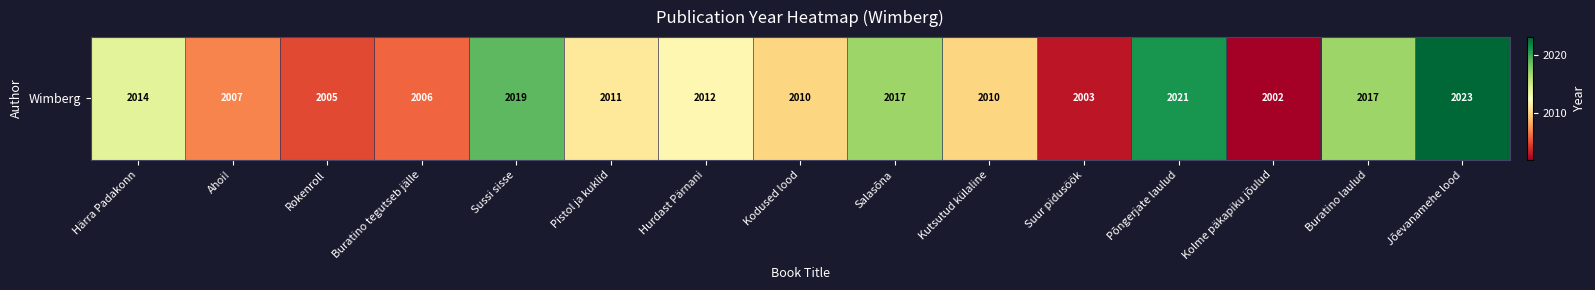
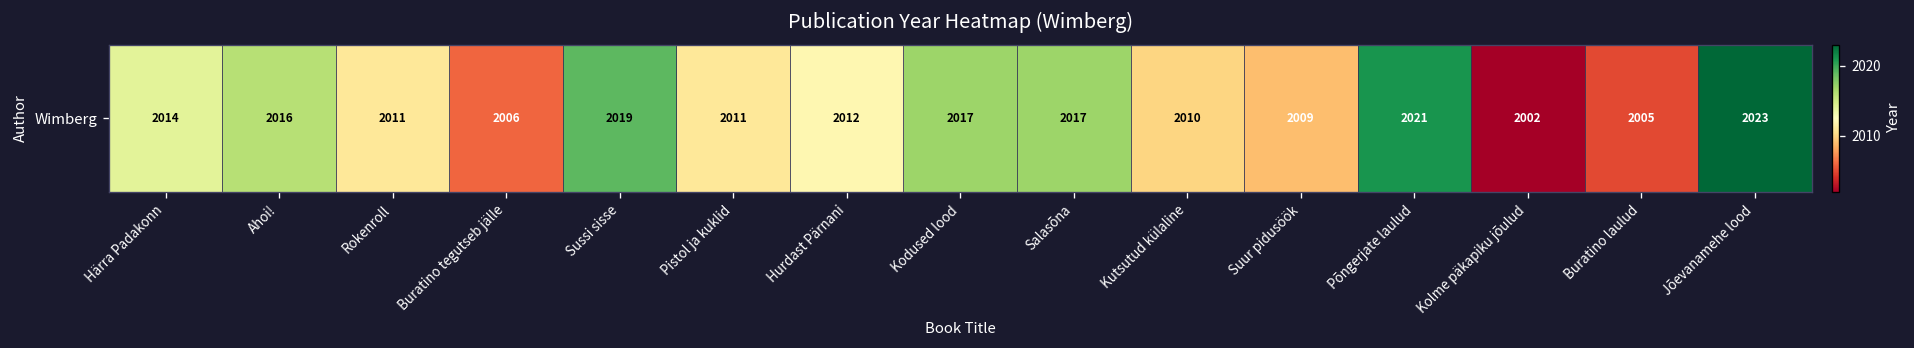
Wimberg, Ahoi!: 2007 -> 2016
Wimberg, Rokenroll: 2005 -> 2011
Wimberg, Kodused lood: 2010 -> 2017
Wimberg, Suur pidusöök: 2003 -> 2009
Wimberg, Buratino laulud: 2017 -> 2005
